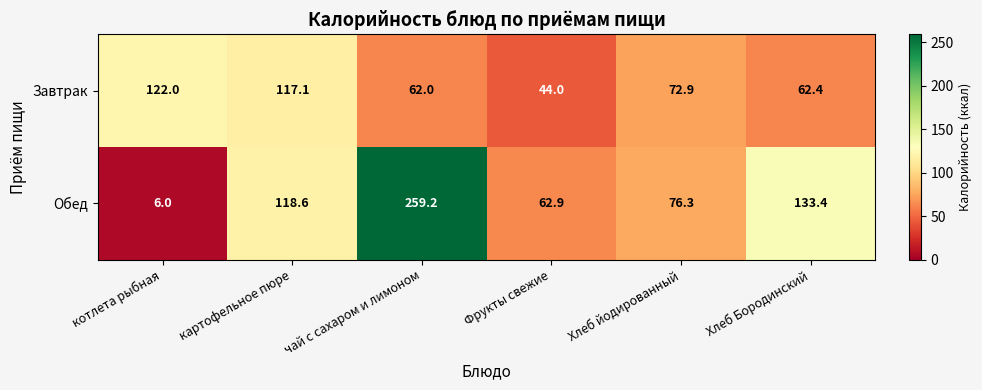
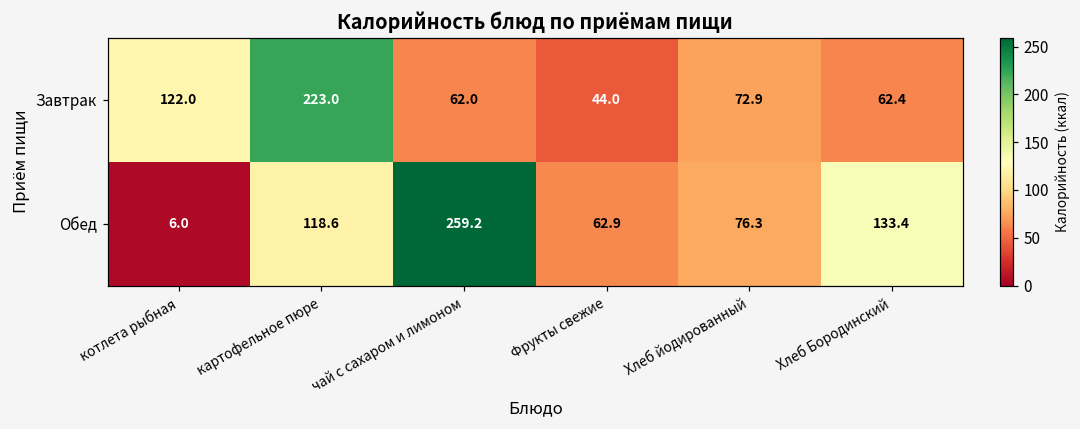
Завтрак, картофельное пюре: 117.1 -> 223.0
